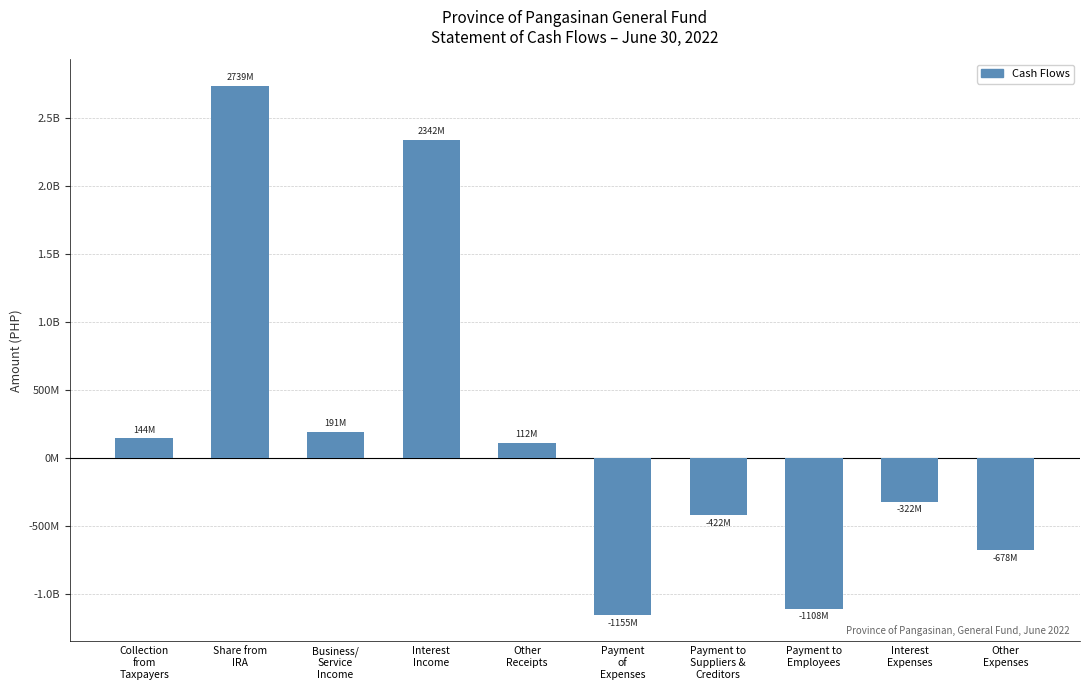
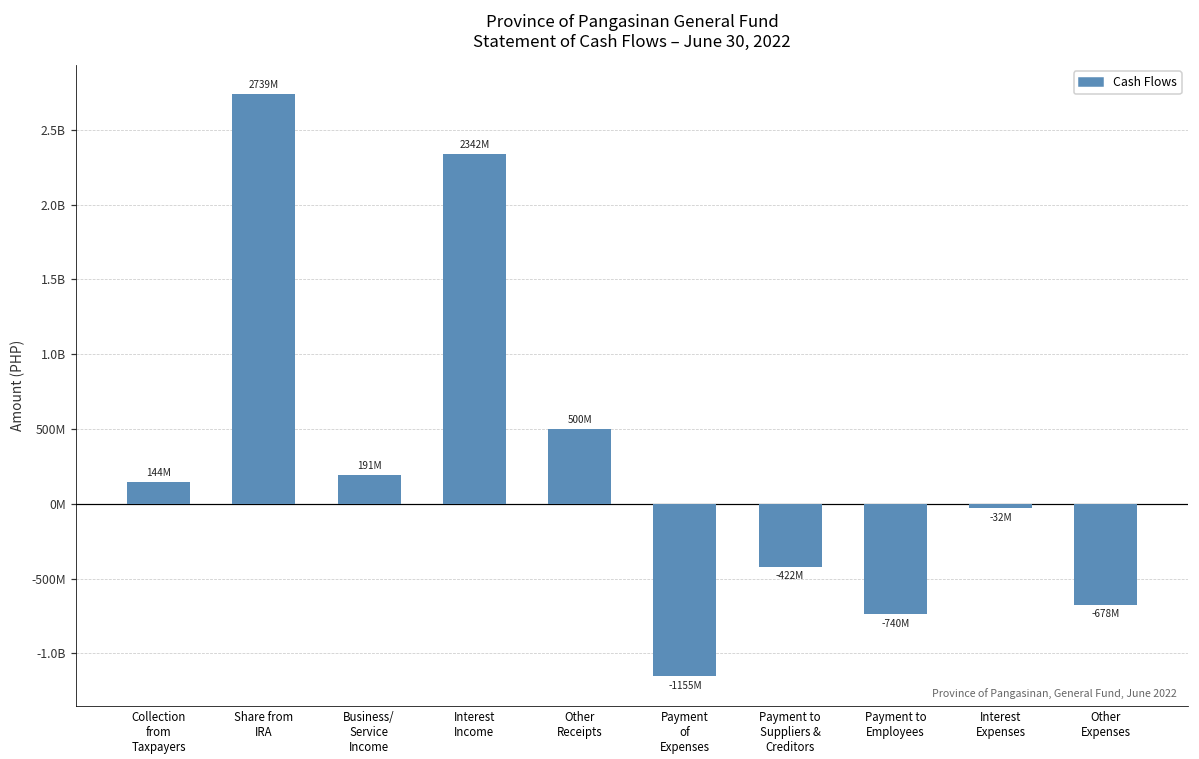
Other Receipts: 112M -> 500M
Payment to Employees: -1108M -> -740M
Interest Expenses: -322M -> -32M
